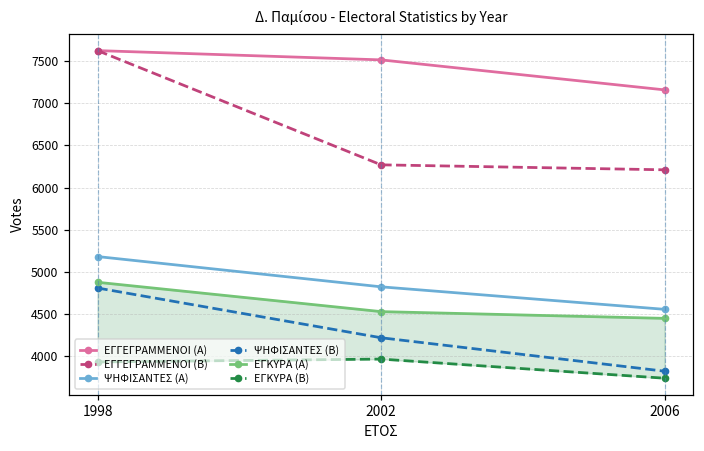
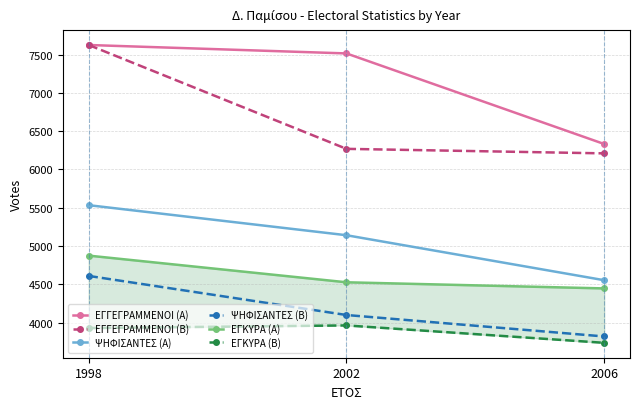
ΨΗΦΙΣΑΝΤΕΣ (Α), 1998: 5200 -> 5500
ΨΗΦΙΣΑΝΤΕΣ (Β), 1998: 4800 -> 4600
ΨΗΦΙΣΑΝΤΕΣ (Α), 2002: 4800 -> 5100
ΨΗΦΙΣΑΝΤΕΣ (Β), 2002: 4200 -> 4100
ΕΓΓΕΓΡΑΜΜΕΝΟΙ (Α), 2006: 7200 -> 6300
